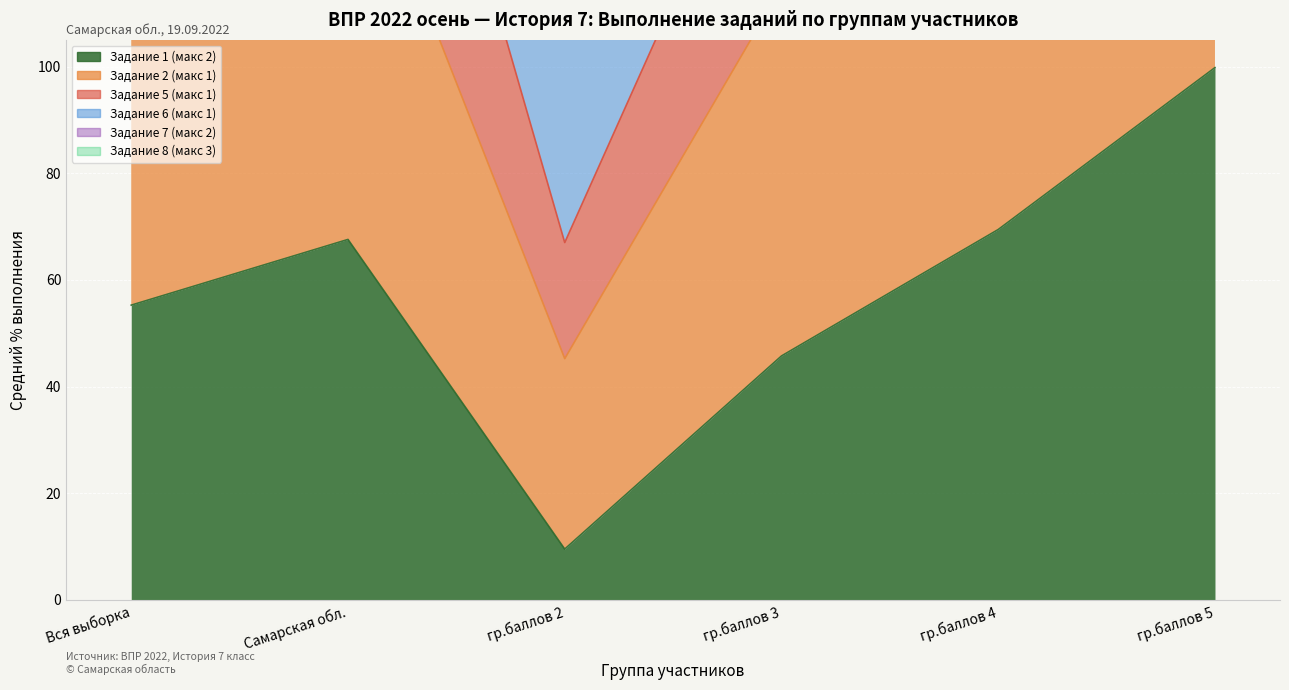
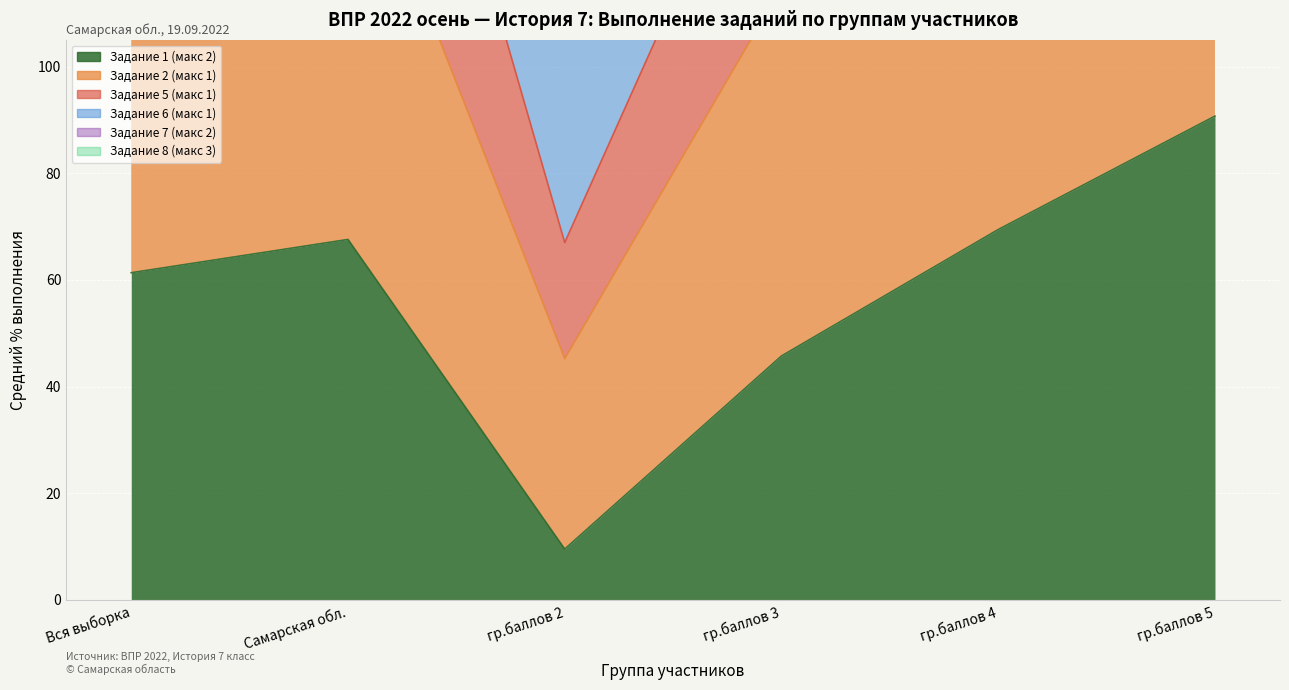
Задание 1 (макс 2), Вся выборка: 55 -> 61
Задание 1 (макс 2), гр.баллов 5: 100 -> 91
